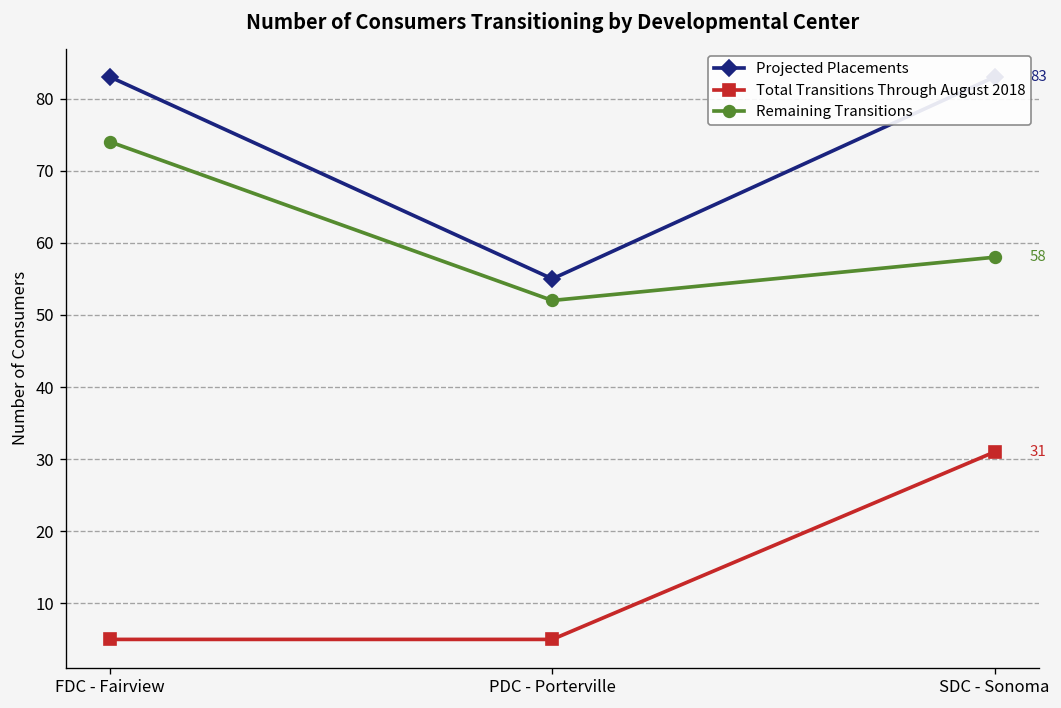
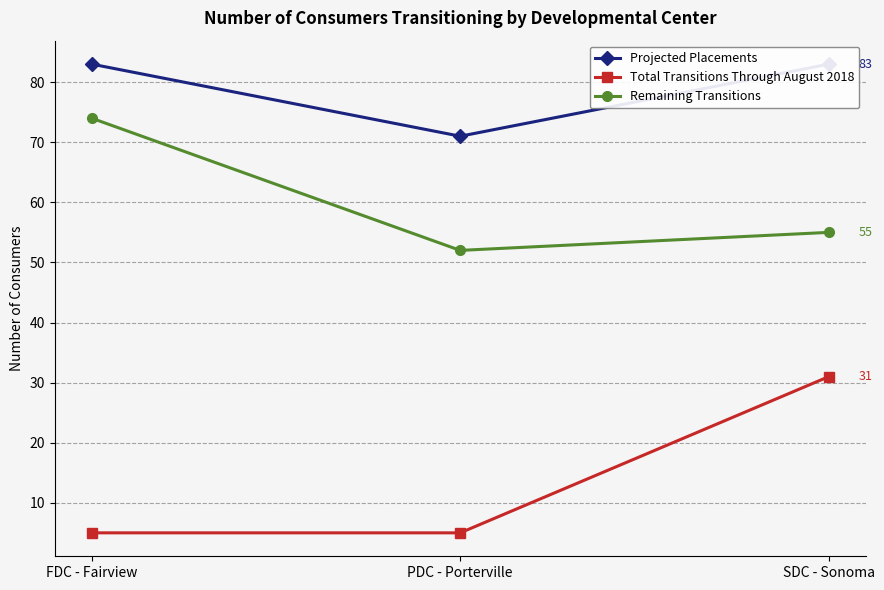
Projected Placements, PDC - Porterville: 55 -> 71
Remaining Transitions, SDC - Sonoma: 58 -> 55
